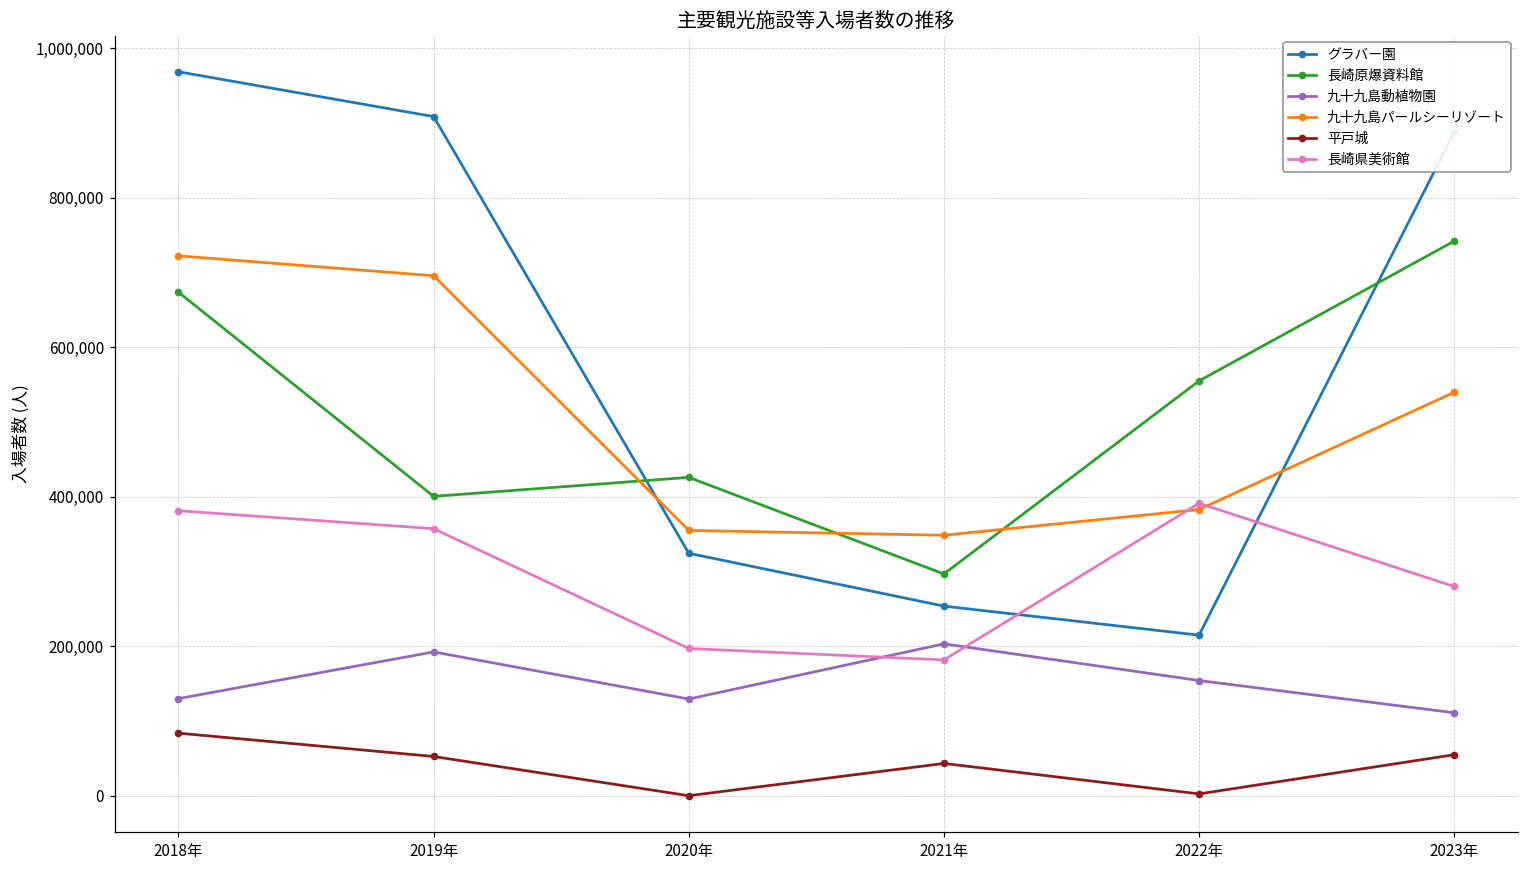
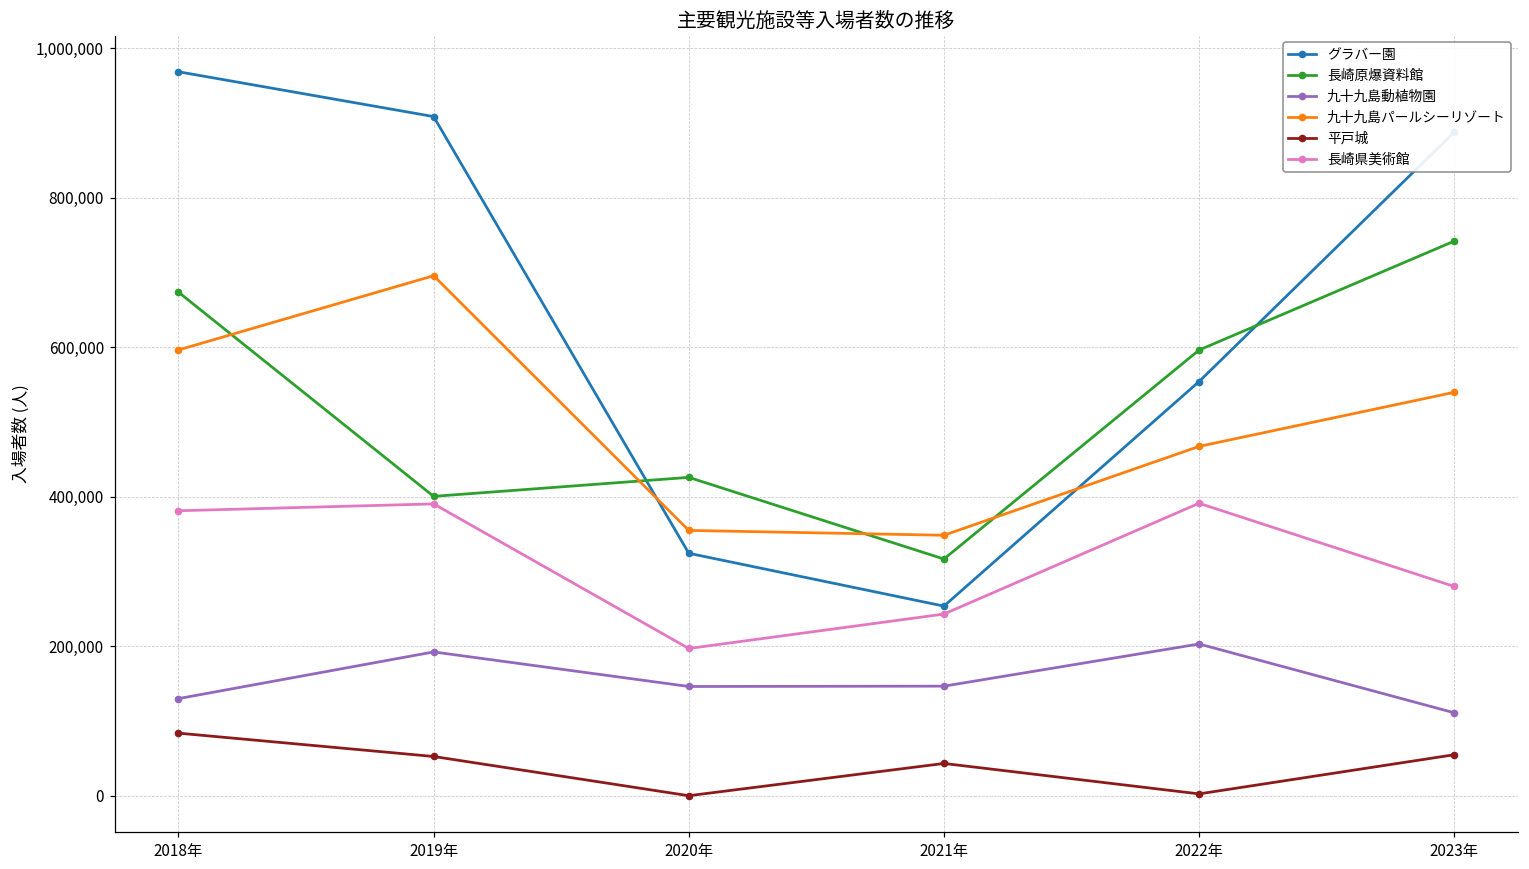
九十九島パールシーリゾート, 2018年: 720,000 -> 600,000
長崎県美術館, 2019年: 360,000 -> 390,000
九十九島動植物園, 2020年: 130,000 -> 150,000
長崎原爆資料館, 2021年: 300,000 -> 320,000
九十九島動植物園, 2021年: 200,000 -> 150,000
長崎県美術館, 2021年: 180,000 -> 240,000
グラバー園, 2022年: 210,000 -> 550,000
長崎原爆資料館, 2022年: 550,000 -> 600,000
九十九島動植物園, 2022年: 150,000 -> 200,000
九十九島パールシーリゾート, 2022年: 380,000 -> 470,000
